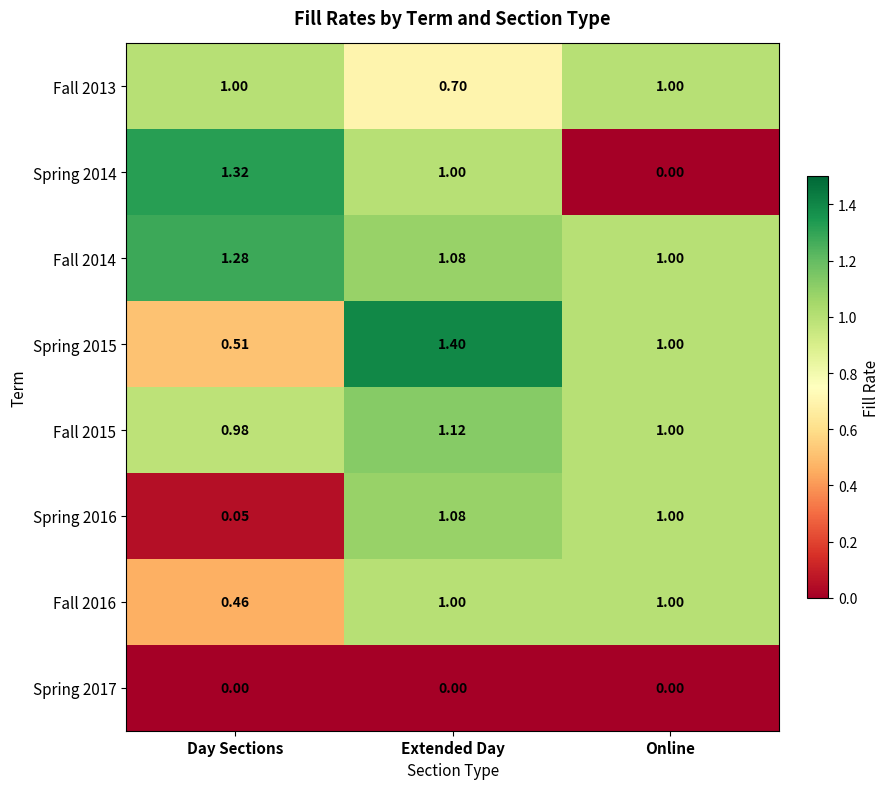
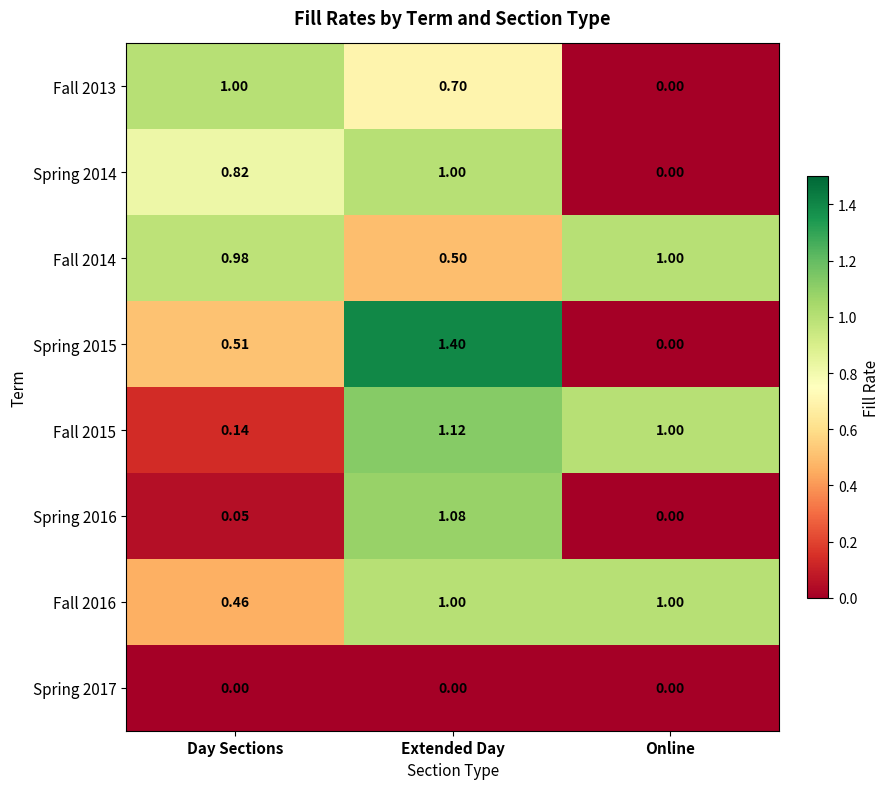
Fall 2013, Online: 1.00 -> 0.00
Spring 2014, Day Sections: 1.32 -> 0.82
Fall 2014, Day Sections: 1.28 -> 0.98
Fall 2014, Extended Day: 1.08 -> 0.50
Spring 2015, Online: 1.00 -> 0.00
Fall 2015, Day Sections: 0.98 -> 0.14
Spring 2016, Online: 1.00 -> 0.00
